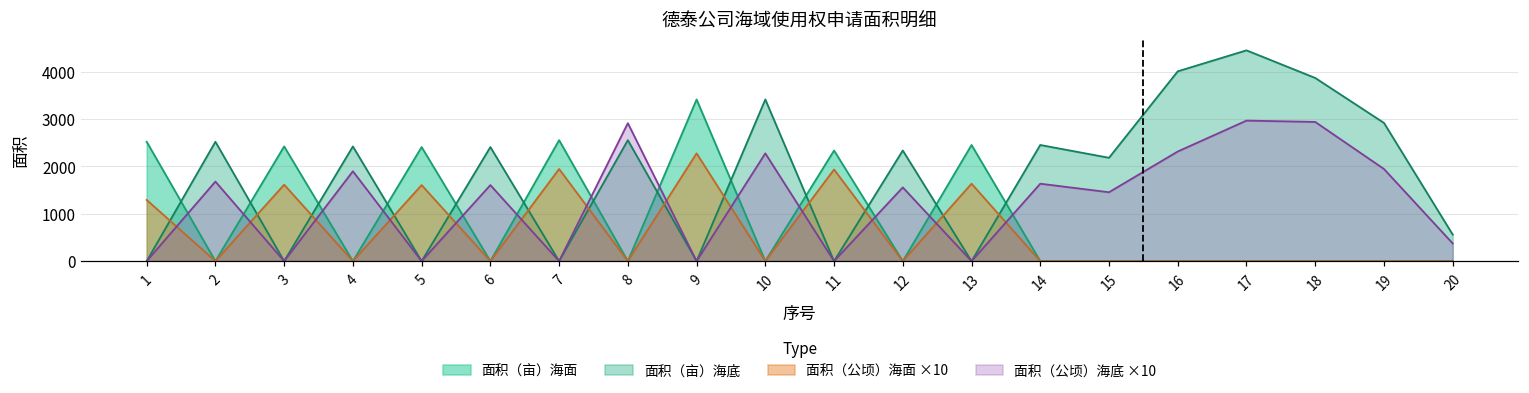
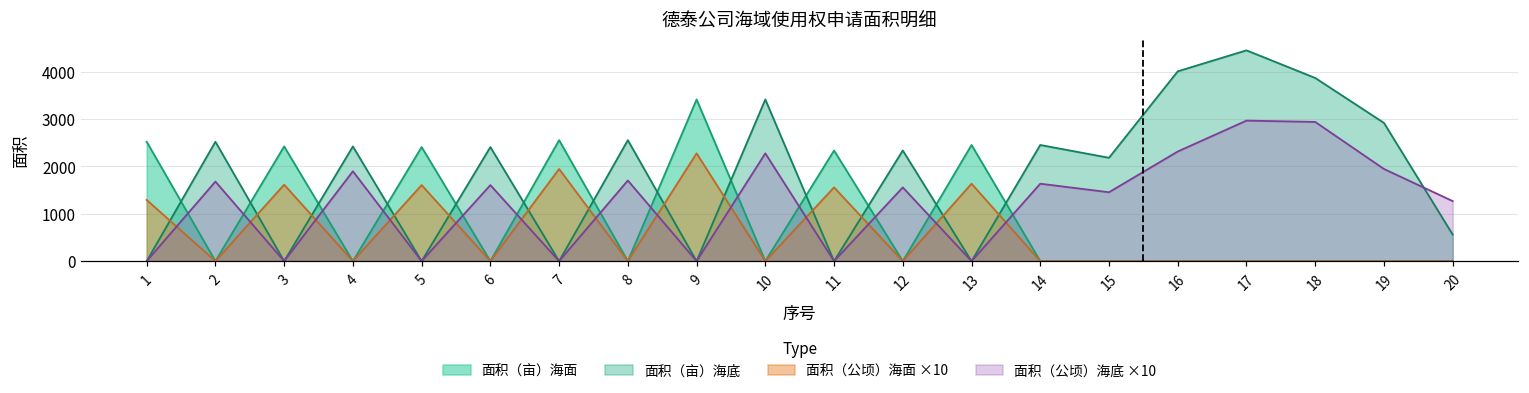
面积（公顷）海底 ×10, 8: 2900 -> 1700
面积（公顷）海面 ×10, 11: 1900 -> 1600
面积（公顷）海底 ×10, 20: 400 -> 1300
